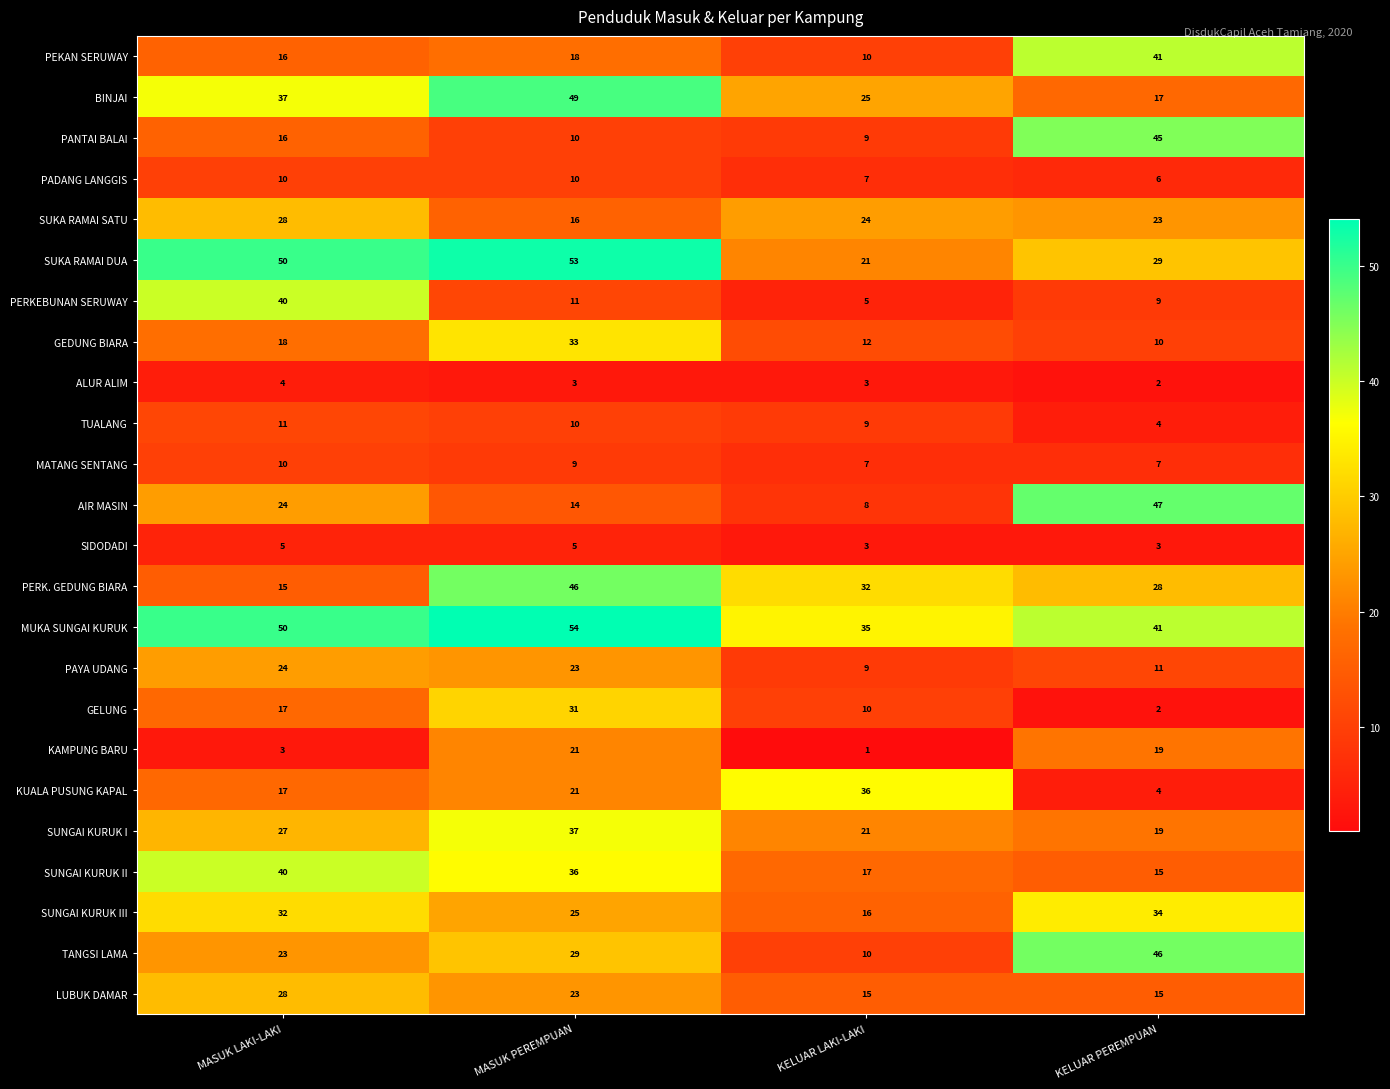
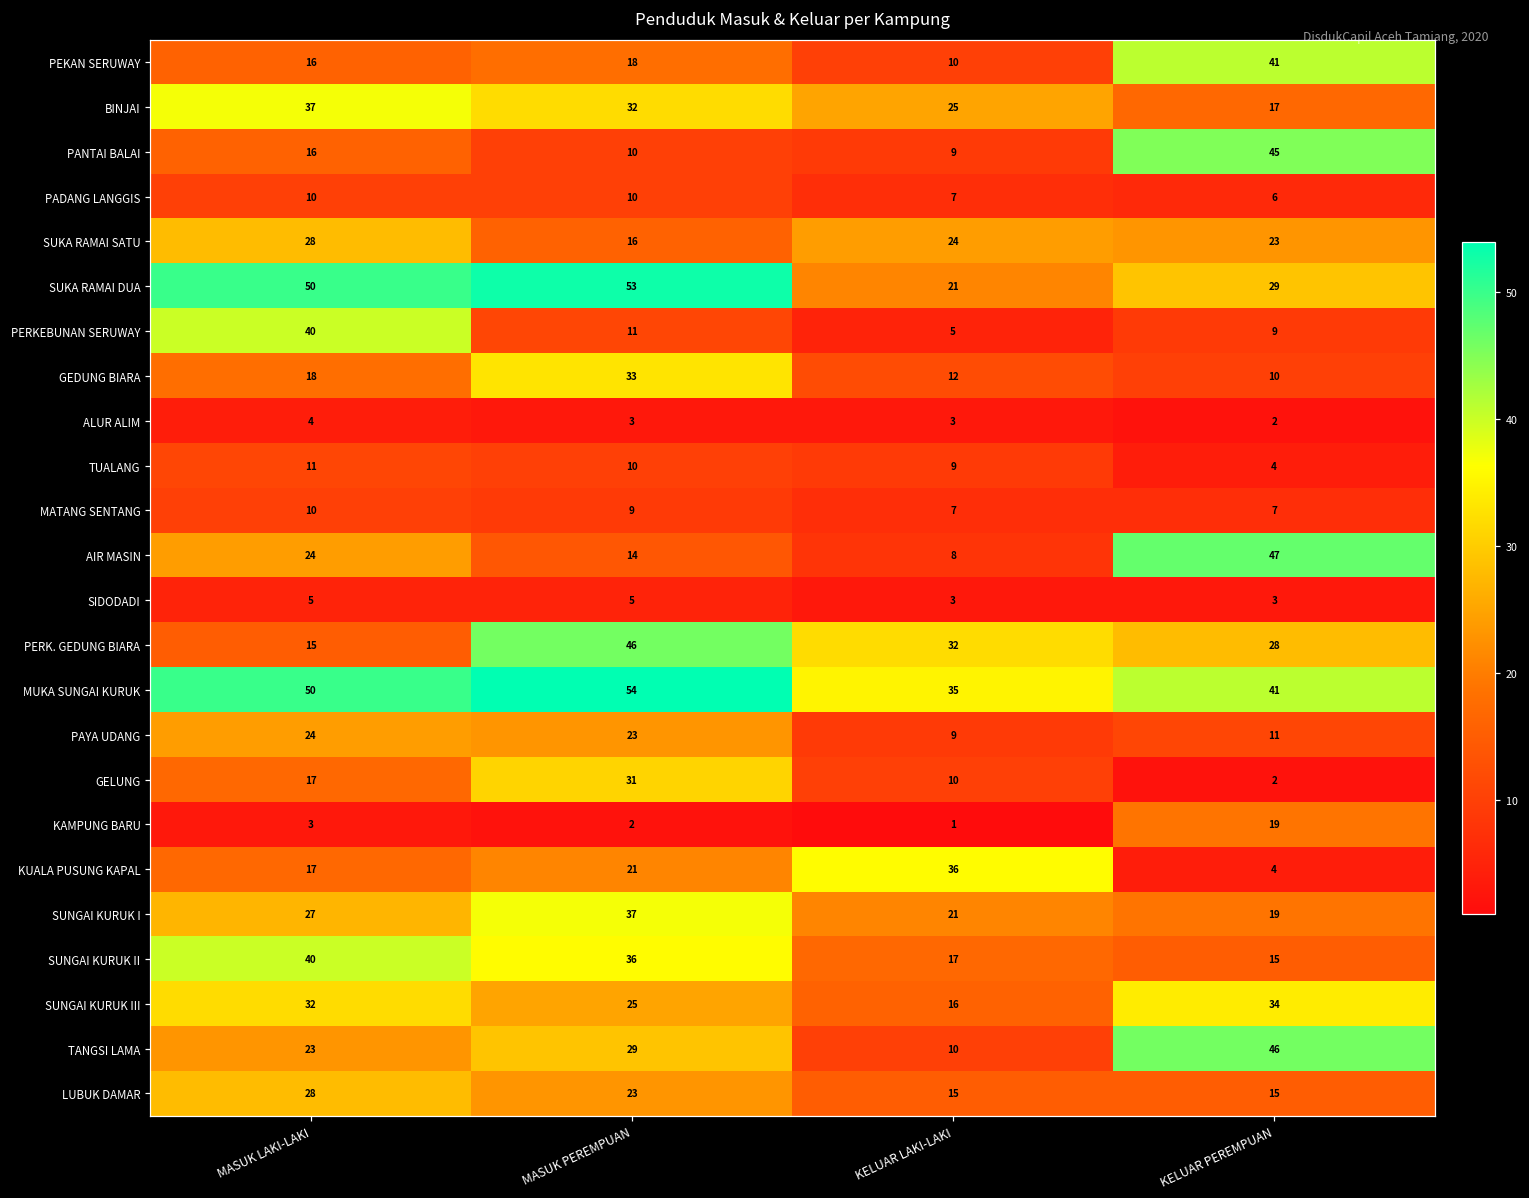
BINJAI, MASUK PEREMPUAN: 49 -> 32
KAMPUNG BARU, MASUK PEREMPUAN: 21 -> 2
